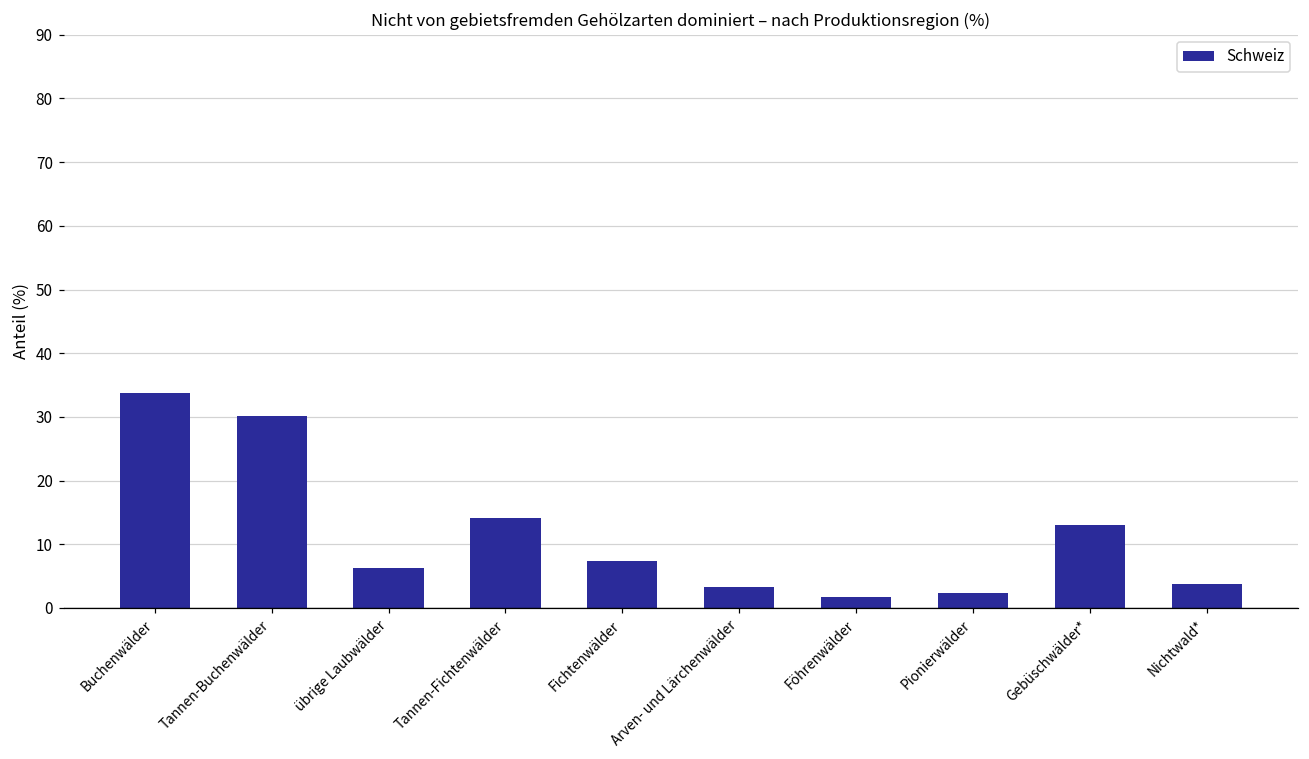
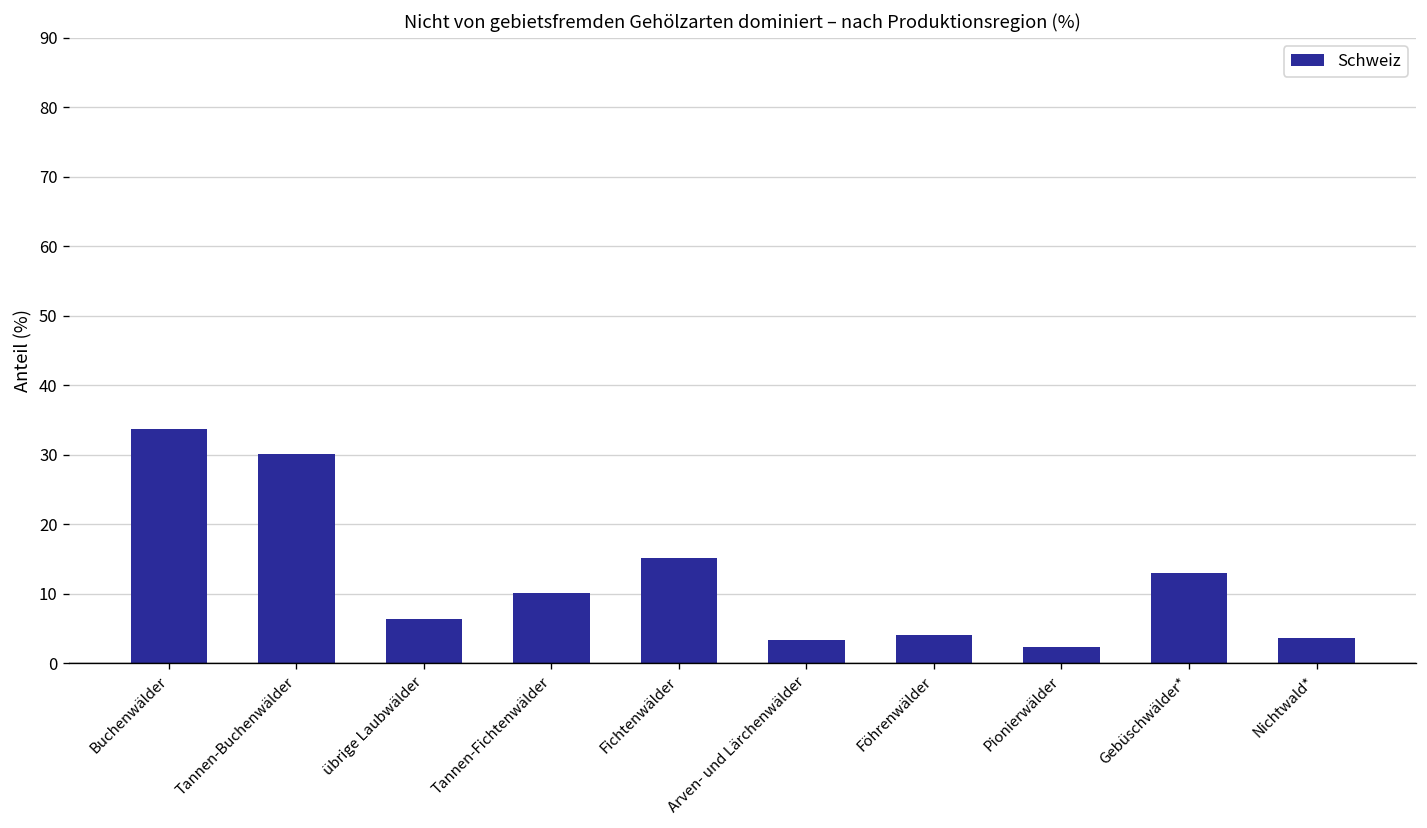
Tannen-Fichtenwälder: 14 -> 10
Fichtenwälder: 7 -> 15
Föhrenwälder: 2 -> 4
